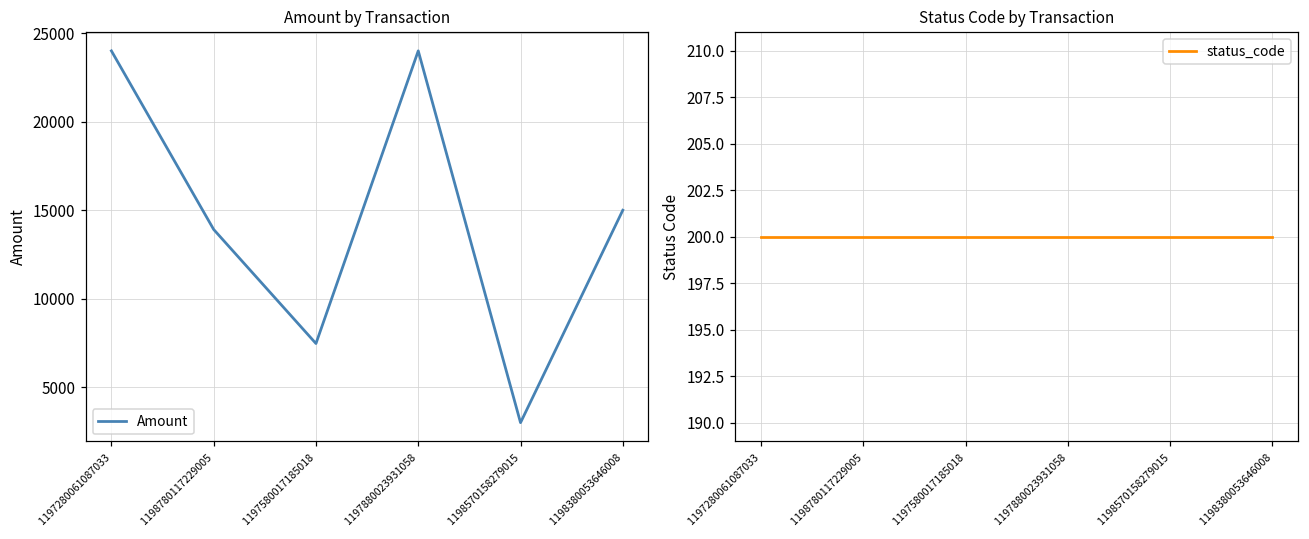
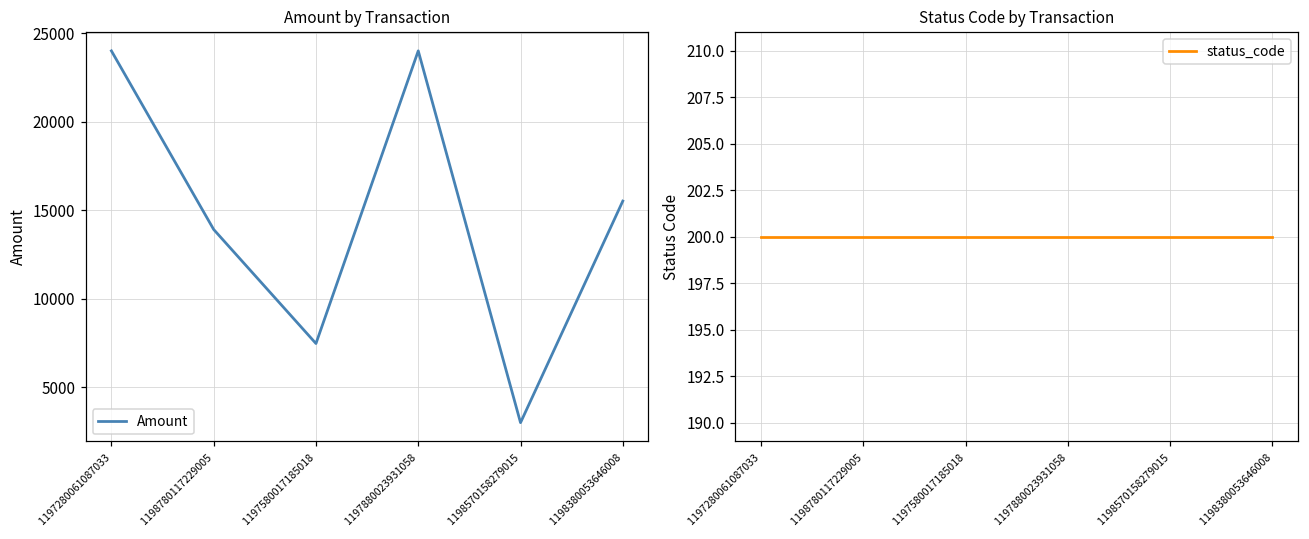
Amount by Transaction, 1198380053646008: 15000 -> 15500
